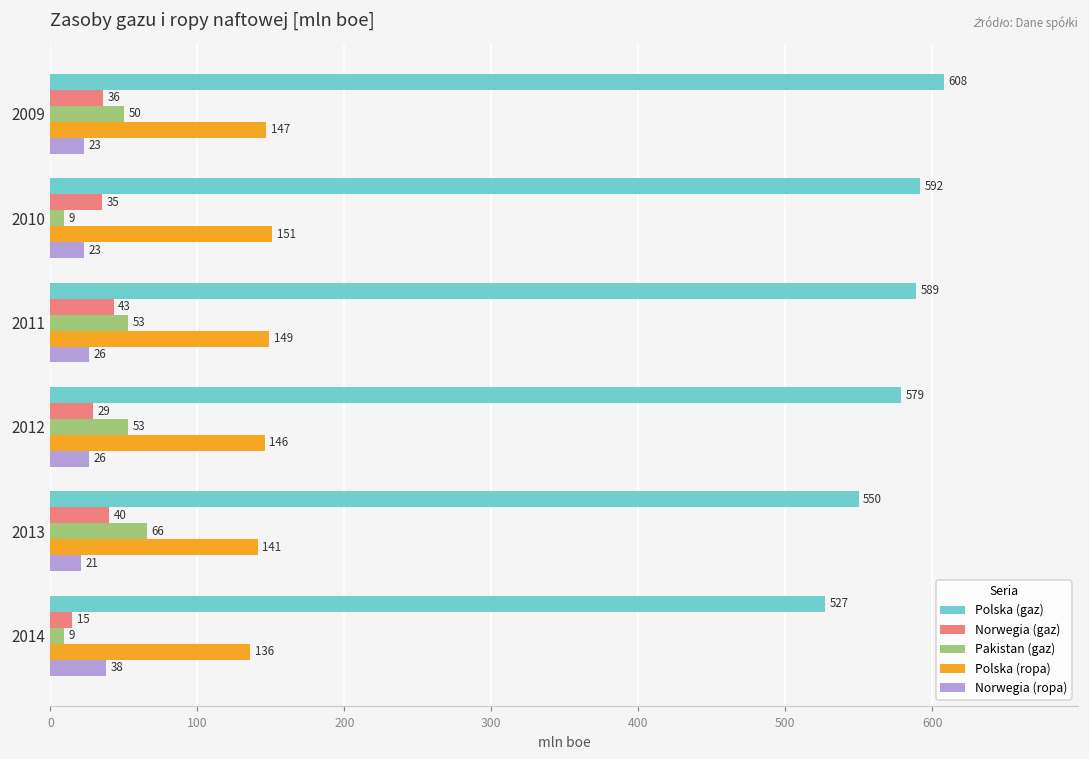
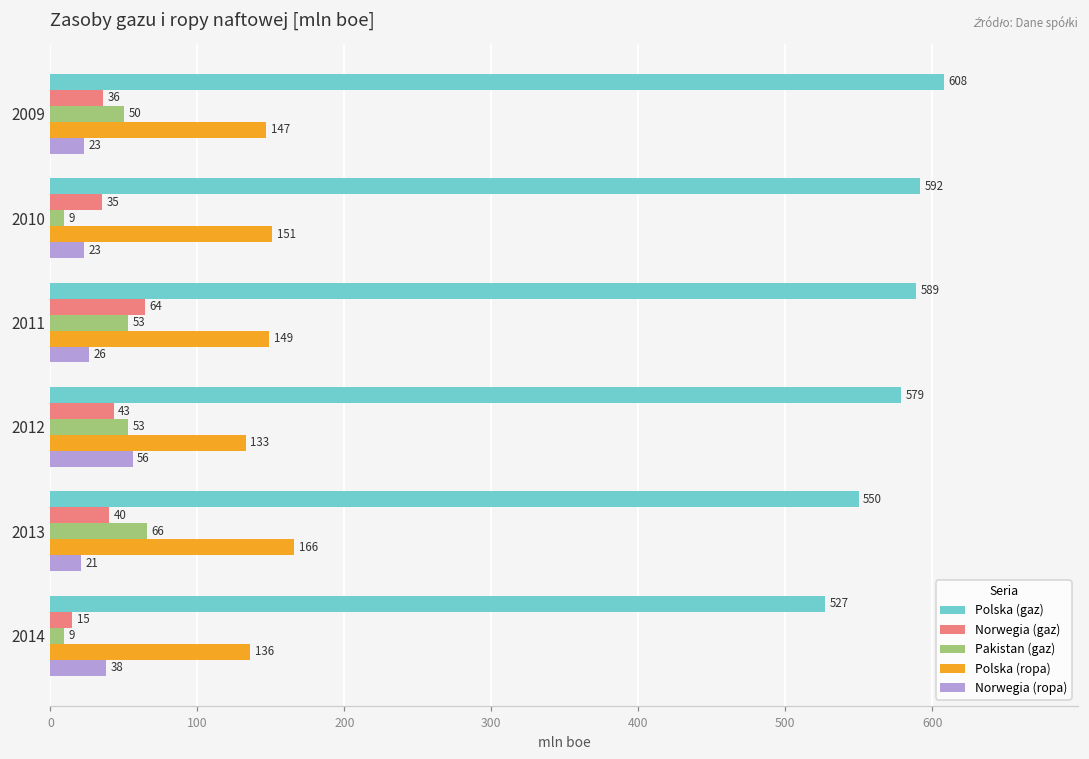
Norwegia (gaz), 2011: 43 -> 64
Norwegia (gaz), 2012: 29 -> 43
Polska (ropa), 2012: 146 -> 133
Norwegia (ropa), 2012: 26 -> 56
Polska (ropa), 2013: 141 -> 166
